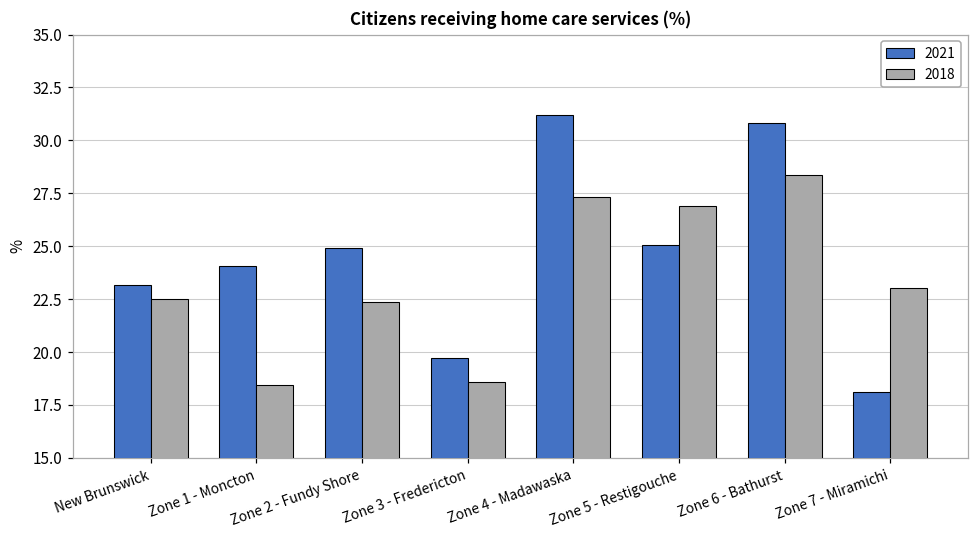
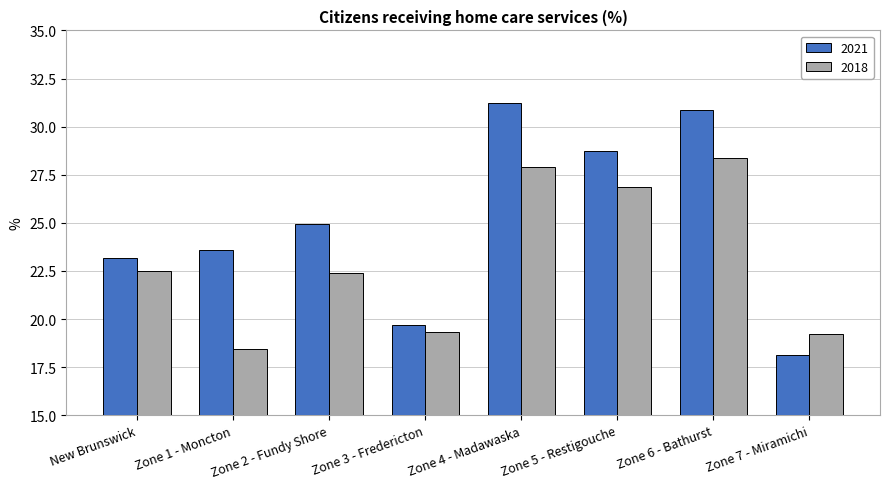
2021, Zone 1 - Moncton: 24.1 -> 23.6
2018, Zone 3 - Fredericton: 18.6 -> 19.3
2018, Zone 4 - Madawaska: 27.3 -> 27.9
2021, Zone 5 - Restigouche: 25.0 -> 28.7
2018, Zone 7 - Miramichi: 23.0 -> 19.2
